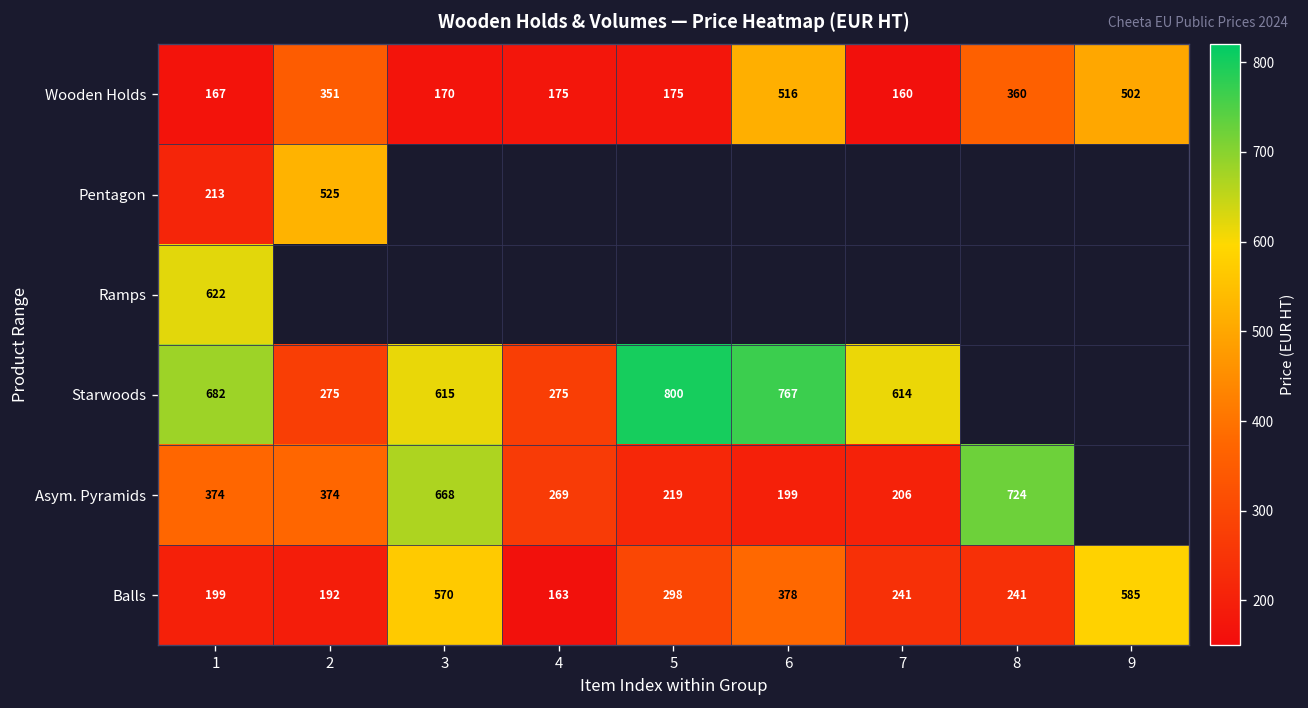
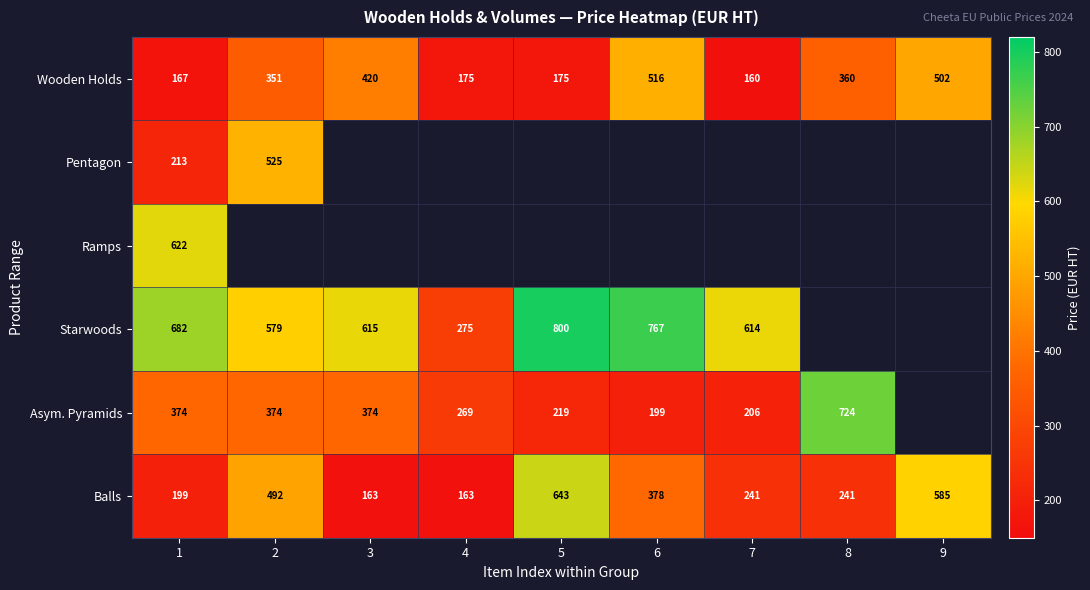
Wooden Holds, 3: 170 -> 420
Starwoods, 2: 275 -> 579
Asym. Pyramids, 3: 668 -> 374
Balls, 2: 192 -> 492
Balls, 3: 570 -> 163
Balls, 5: 298 -> 643
